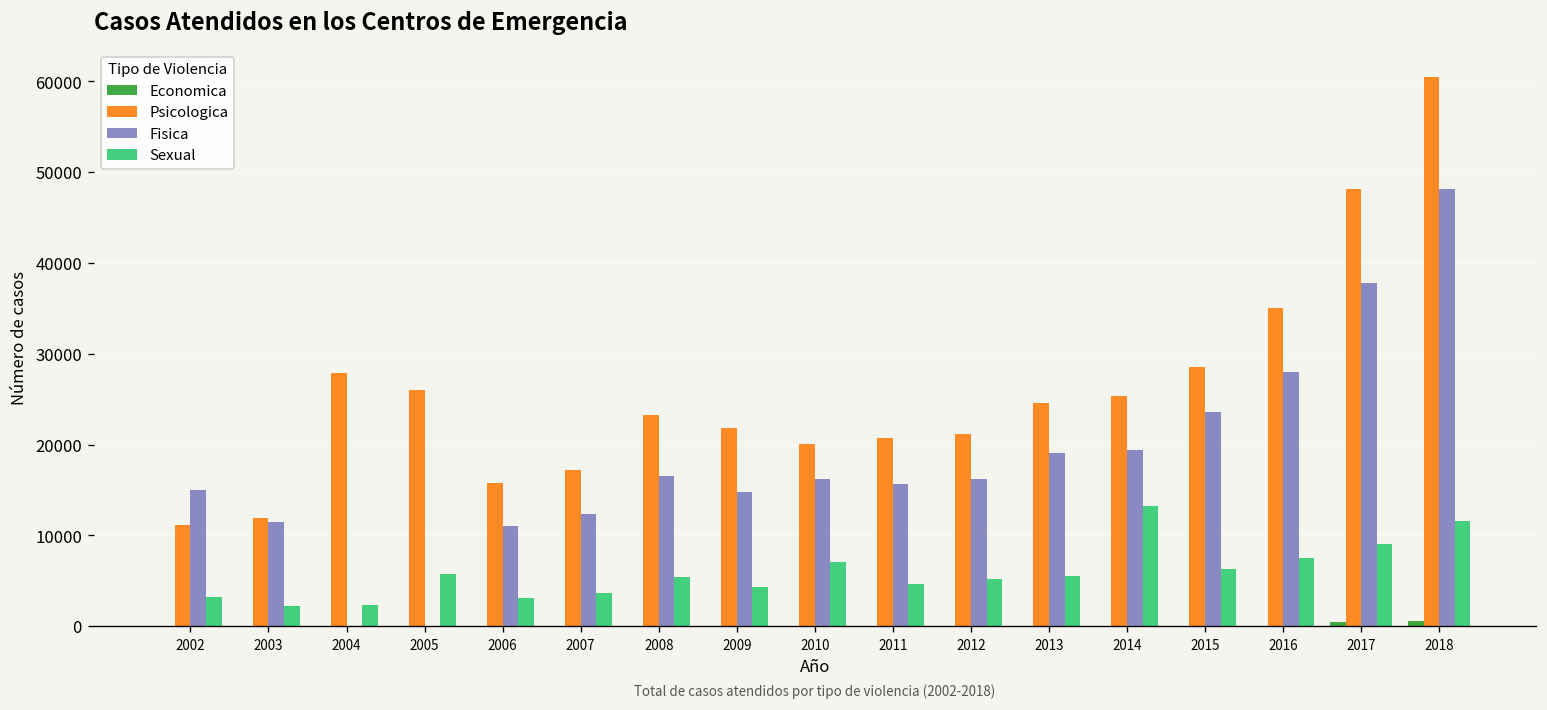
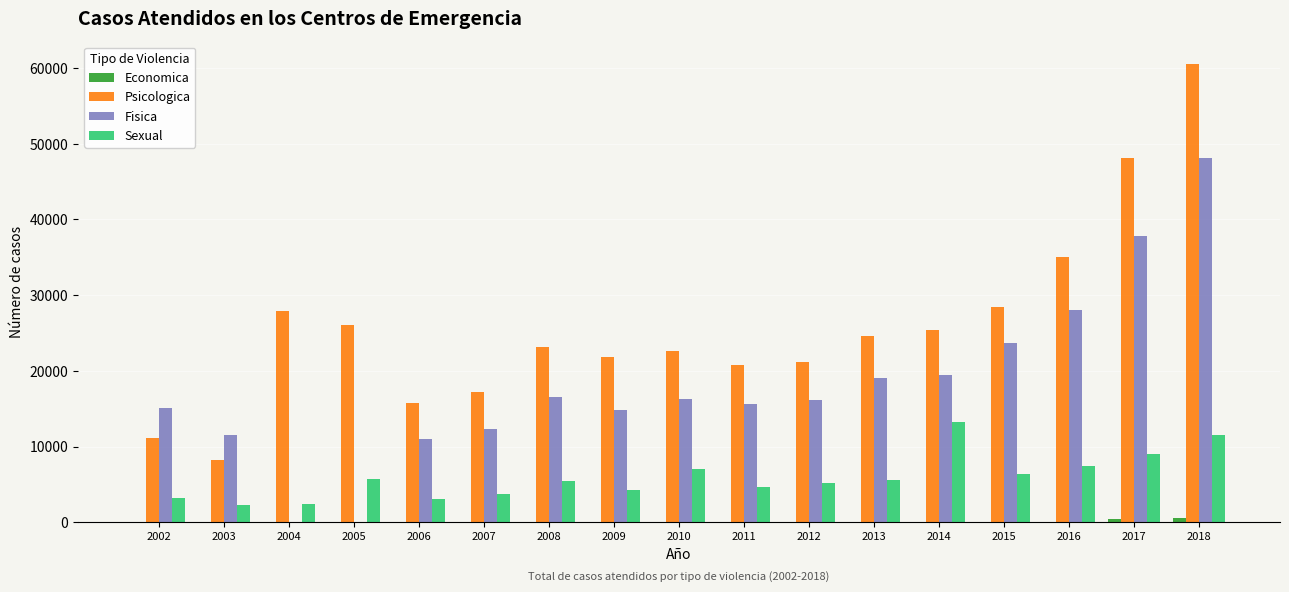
Psicologica, 2003: 12000 -> 8000
Psicologica, 2010: 20000 -> 23000
